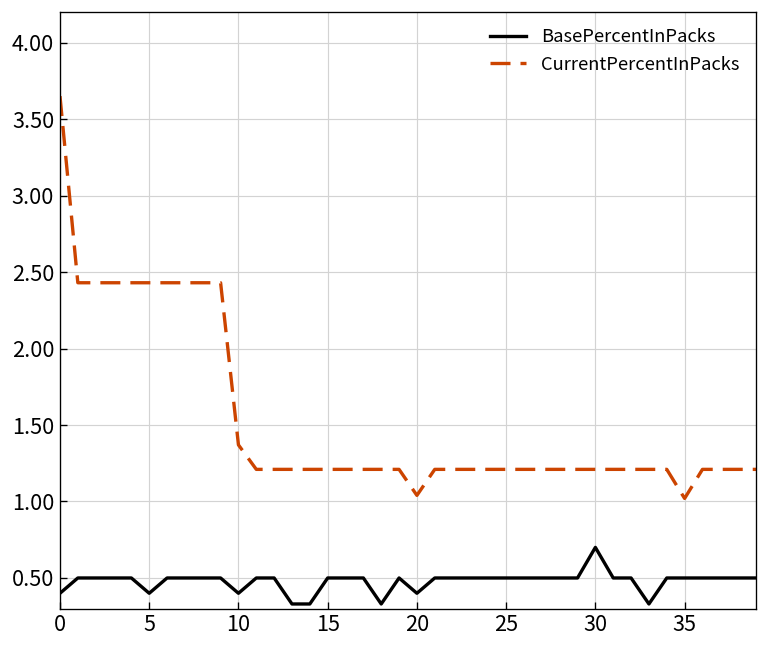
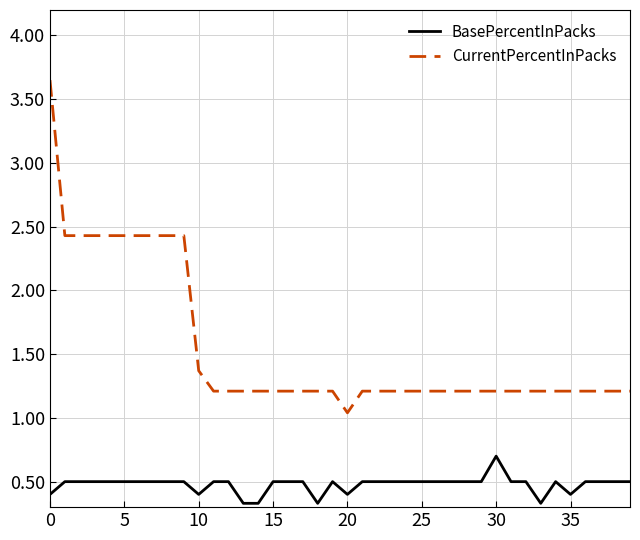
BasePercentInPacks, 5: 0.4 -> 0.5
BasePercentInPacks, 35: 0.5 -> 0.4
CurrentPercentInPacks, 35: 1.02 -> 1.21
